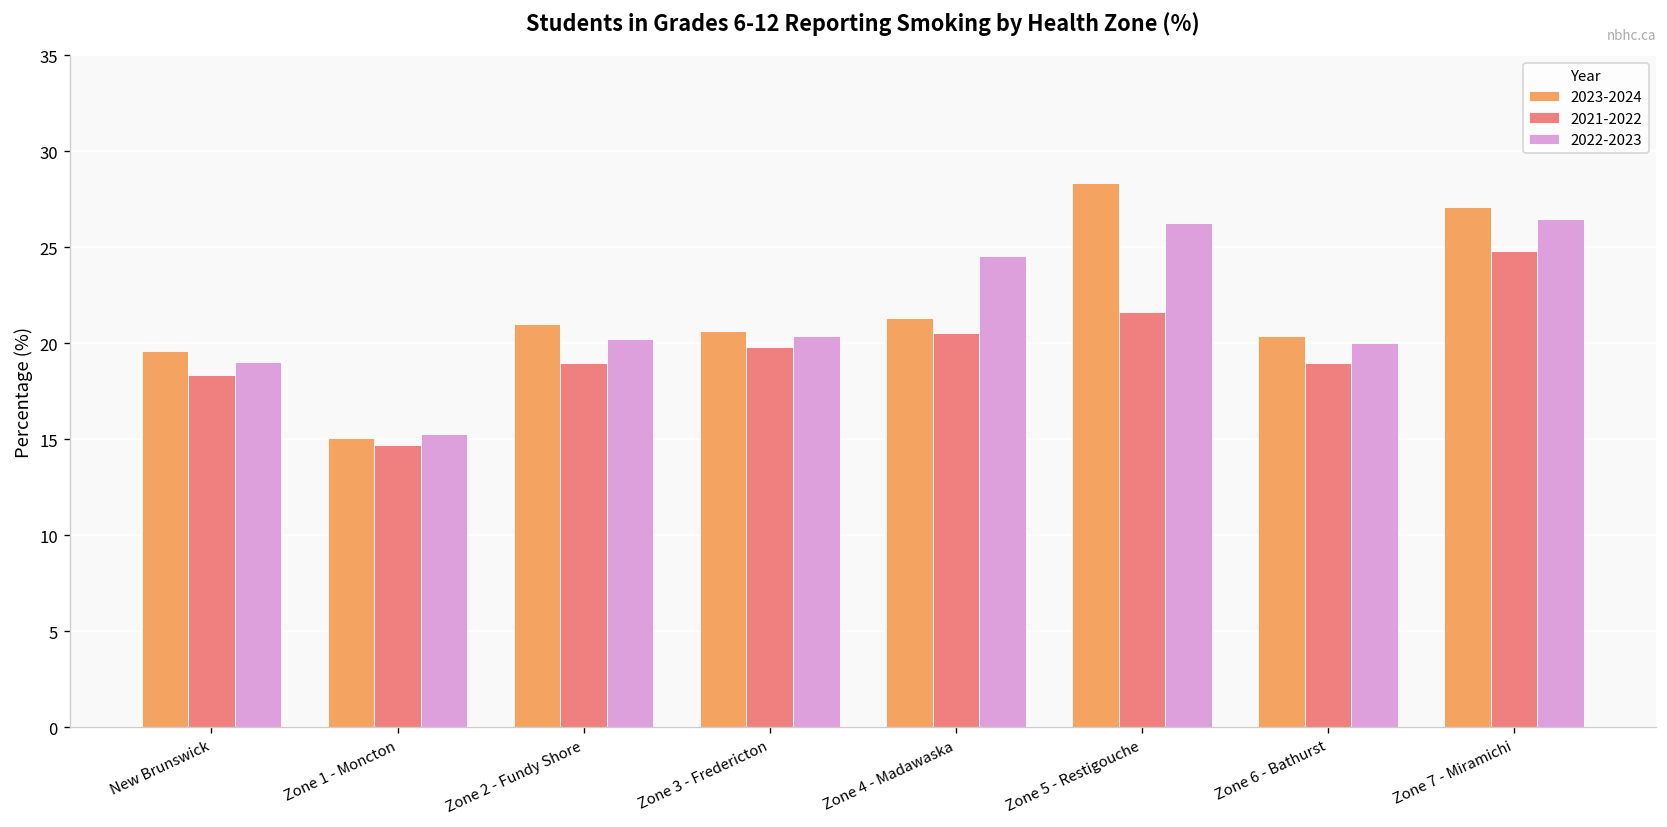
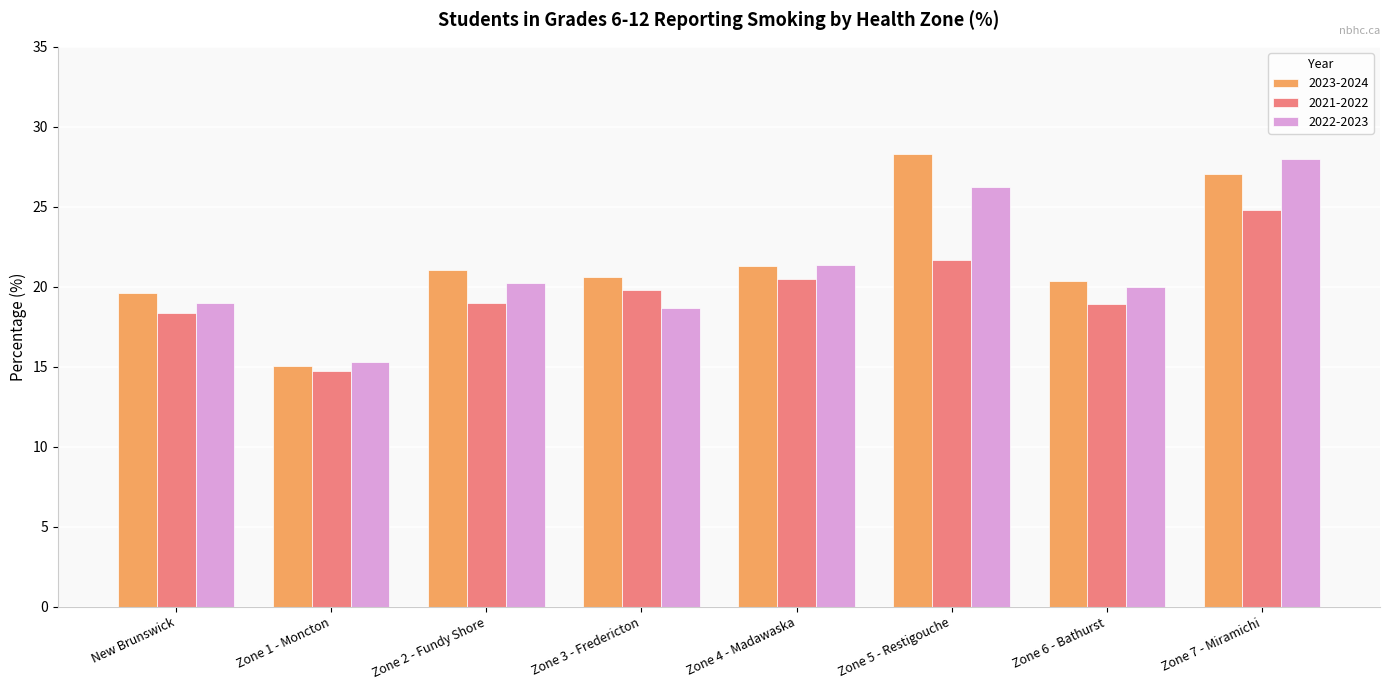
2022-2023, Zone 3 - Fredericton: 20.4 -> 18.7
2022-2023, Zone 4 - Madawaska: 24.5 -> 21.4
2022-2023, Zone 7 - Miramichi: 26.5 -> 28.0
